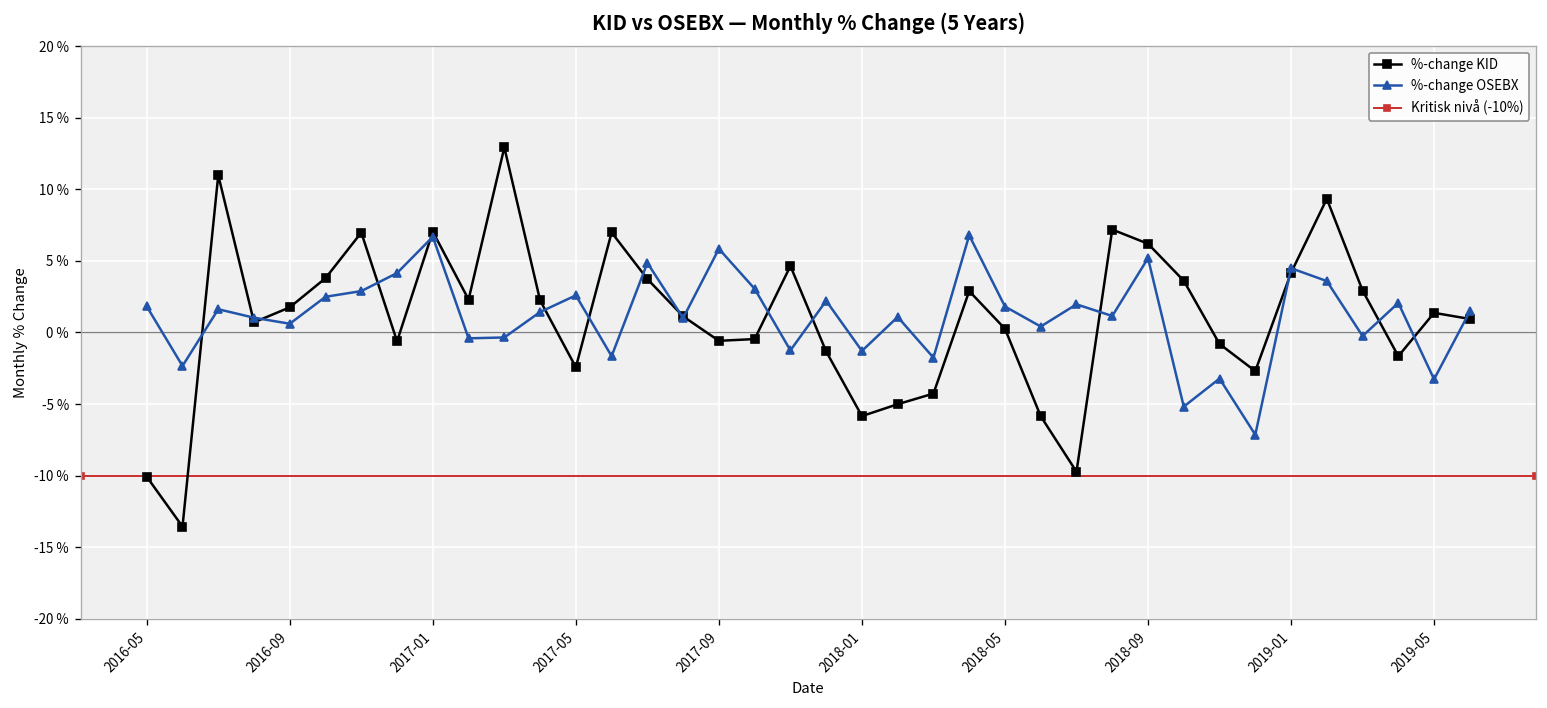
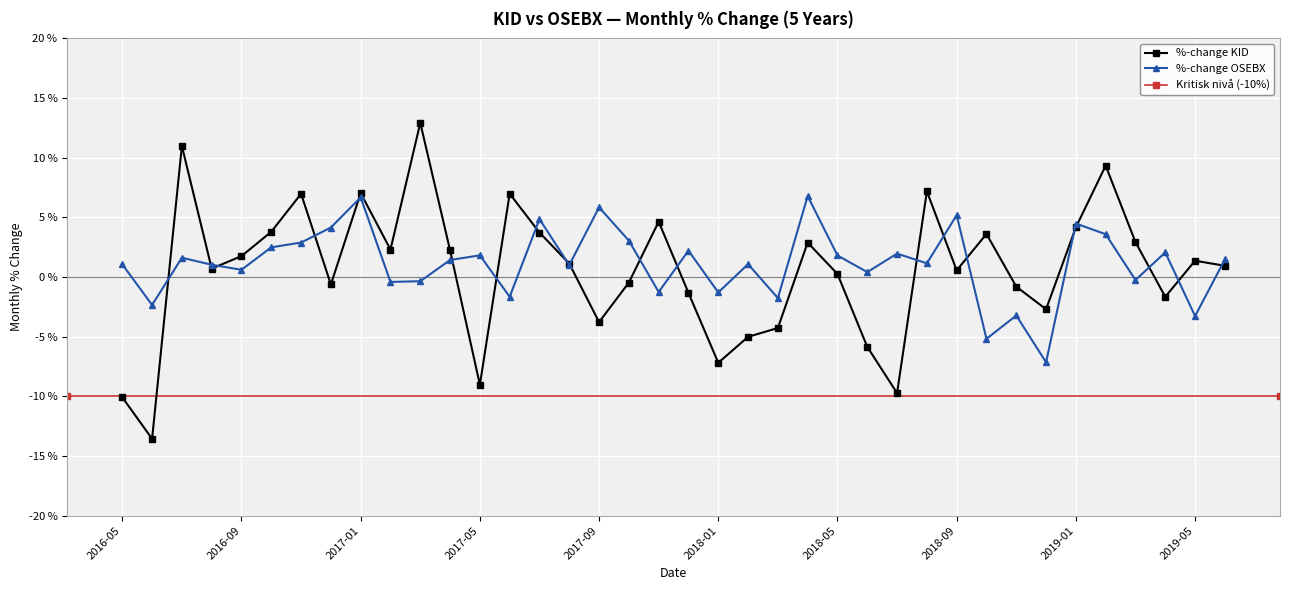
%-change OSEBX, 2016-05: 1.8 % -> 1.1 %
%-change KID, 2017-05: -2.4 % -> -9.0 %
%-change OSEBX, 2017-05: 2.6 % -> 1.8 %
%-change KID, 2017-09: -0.6 % -> -3.8 %
%-change KID, 2018-01: -5.8 % -> -7.2 %
%-change KID, 2018-09: 6.2 % -> 0.6 %
